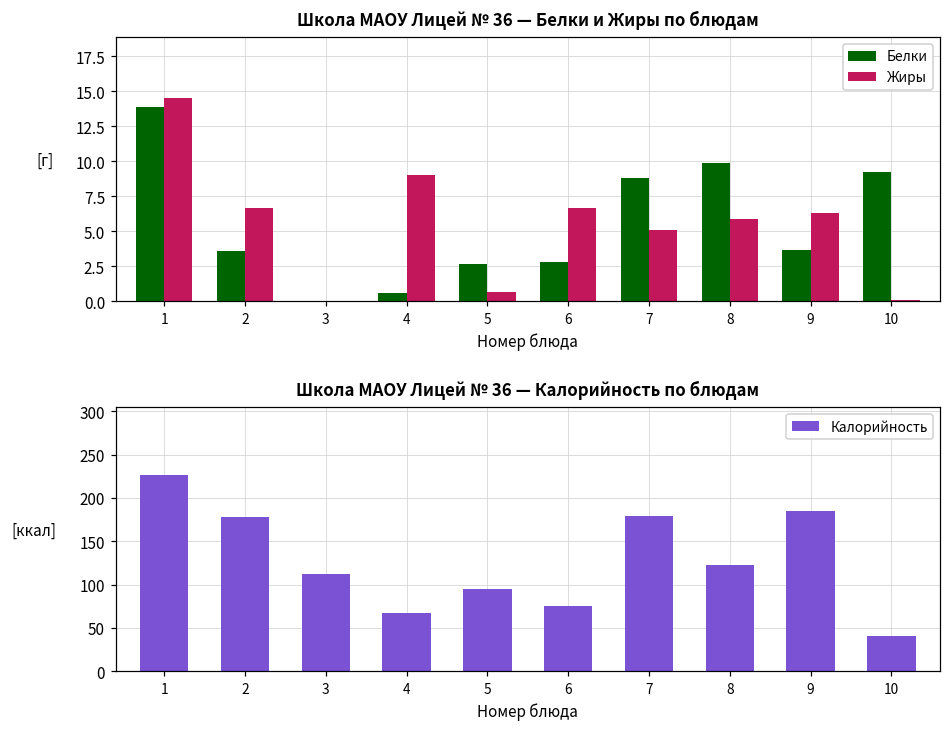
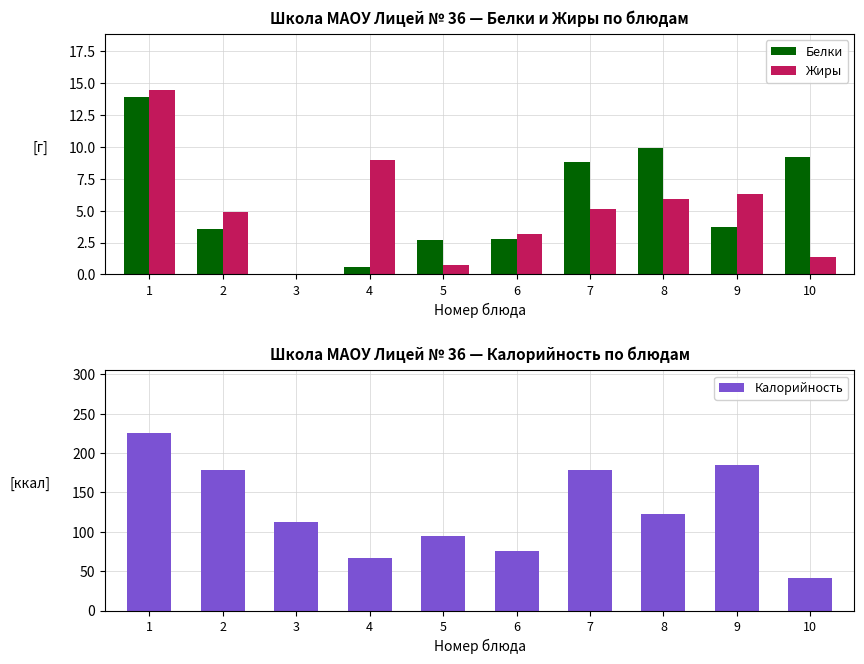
Школа МАОУ Лицей № 36 — Белки и Жиры по блюдам, Жиры, 2: 6.7 -> 4.9
Школа МАОУ Лицей № 36 — Белки и Жиры по блюдам, Жиры, 6: 6.7 -> 3.2
Школа МАОУ Лицей № 36 — Белки и Жиры по блюдам, Жиры, 10: 0.1 -> 1.4
